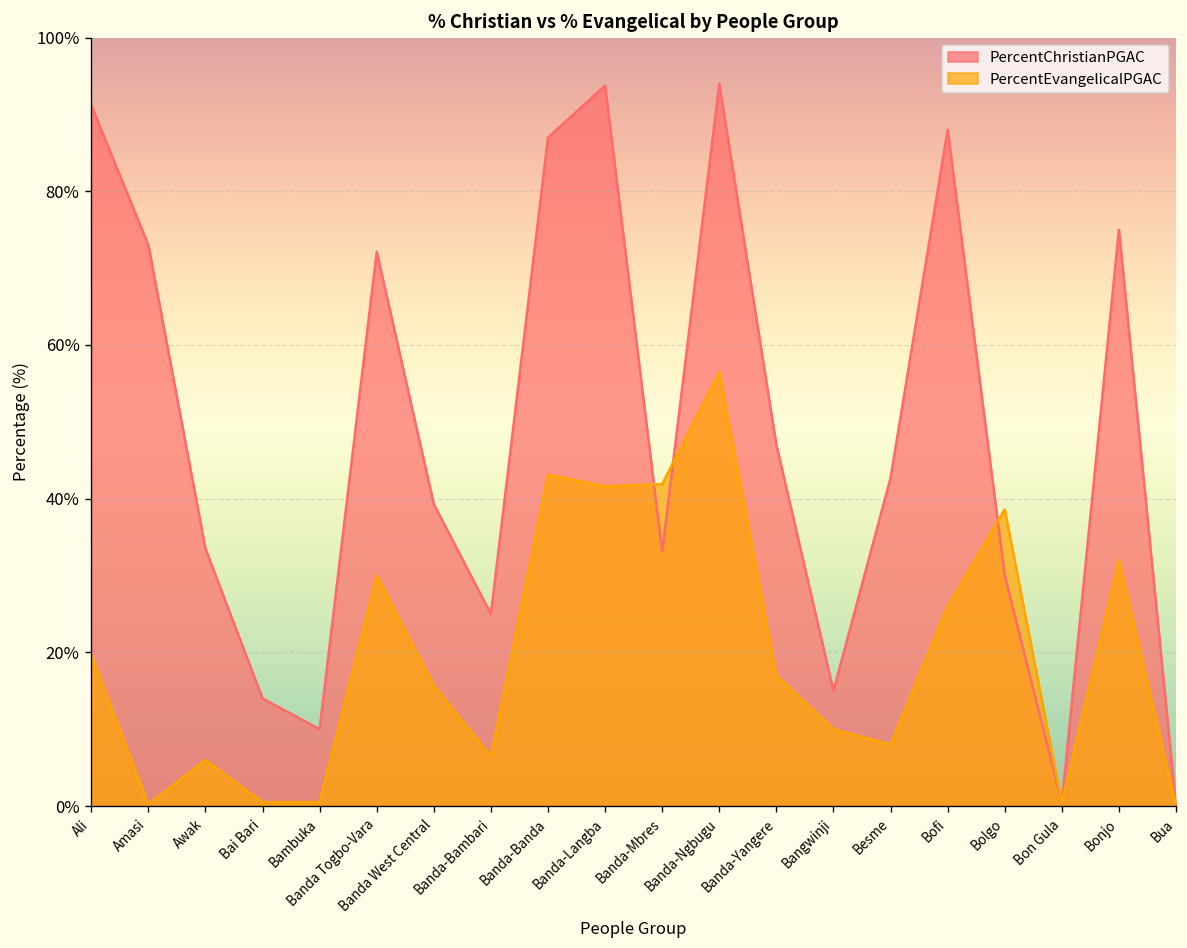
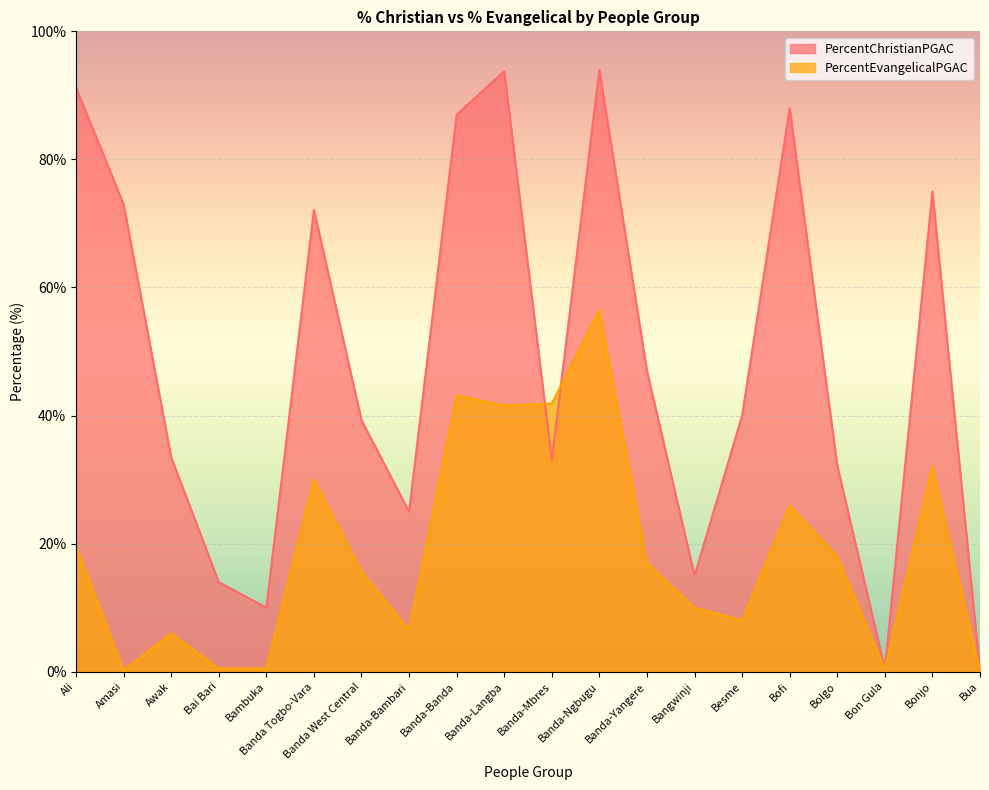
PercentChristianPGAC, Besme: 43% -> 40%
PercentChristianPGAC, Bolgo: 30% -> 32%
PercentEvangelicalPGAC, Bolgo: 39% -> 18%
